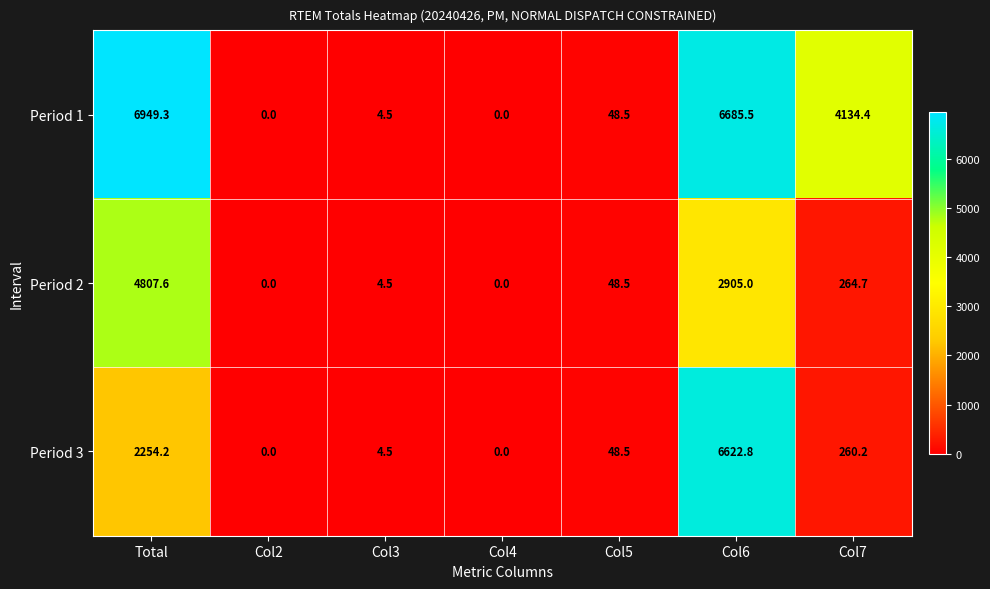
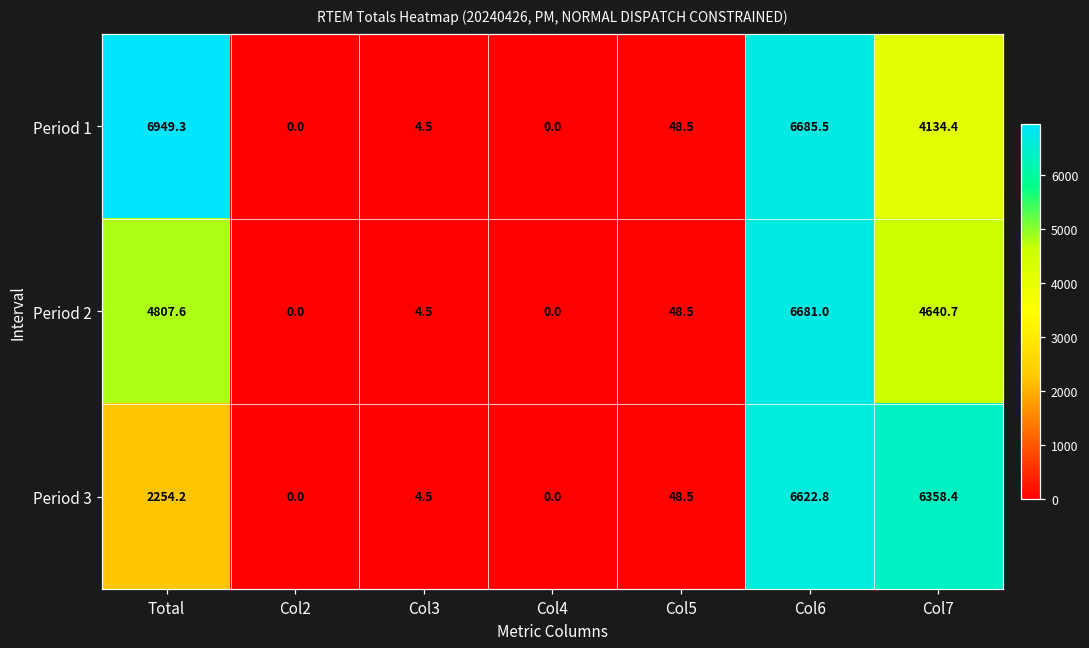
Period 2, Col6: 2905.0 -> 6681.0
Period 2, Col7: 264.7 -> 4640.7
Period 3, Col7: 260.2 -> 6358.4
